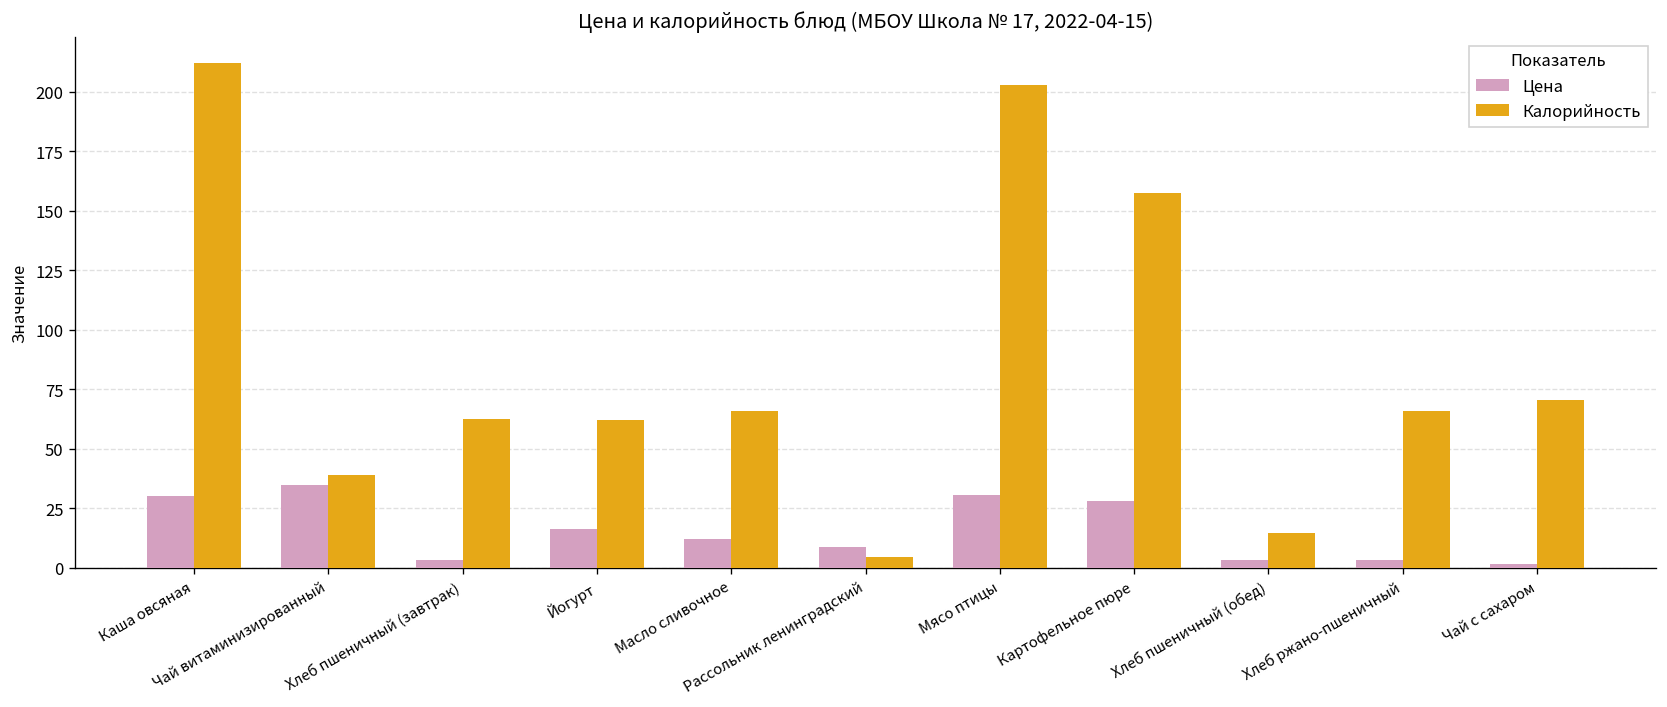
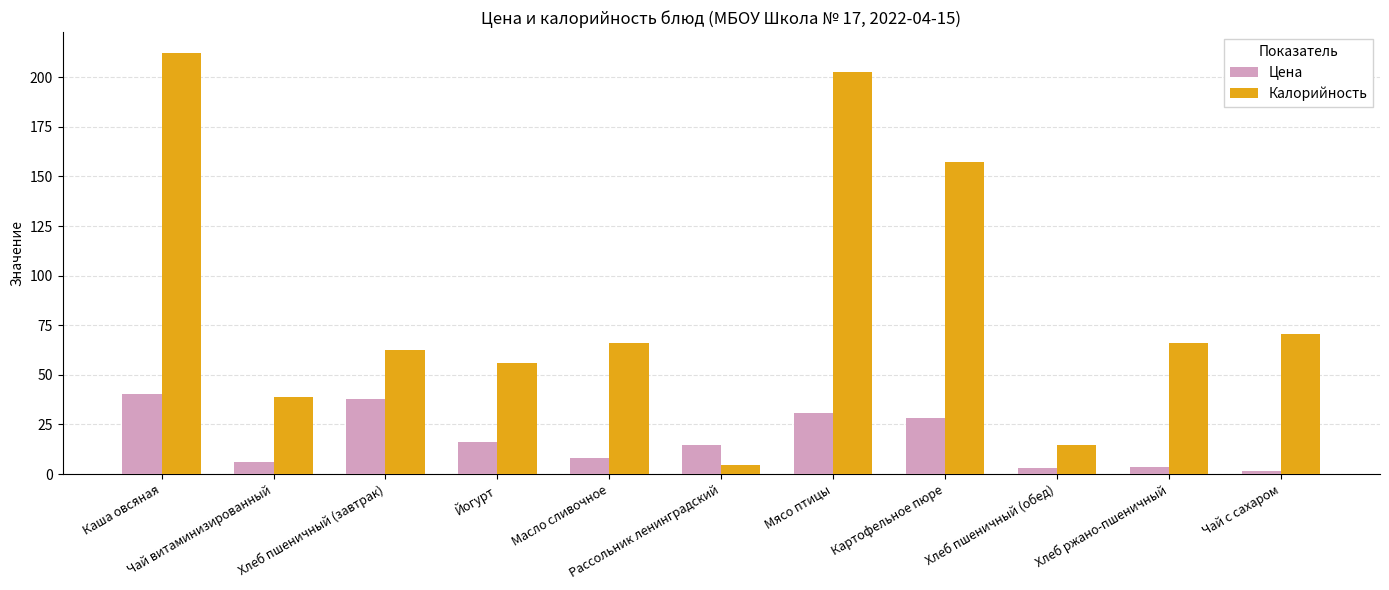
Цена, Каша овсяная: 30 -> 40
Цена, Чай витаминизированный: 35 -> 6
Цена, Хлеб пшеничный (завтрак): 3 -> 38
Калорийность, Йогурт: 62 -> 56
Цена, Масло сливочное: 12 -> 8
Цена, Рассольник ленинградский: 9 -> 15
